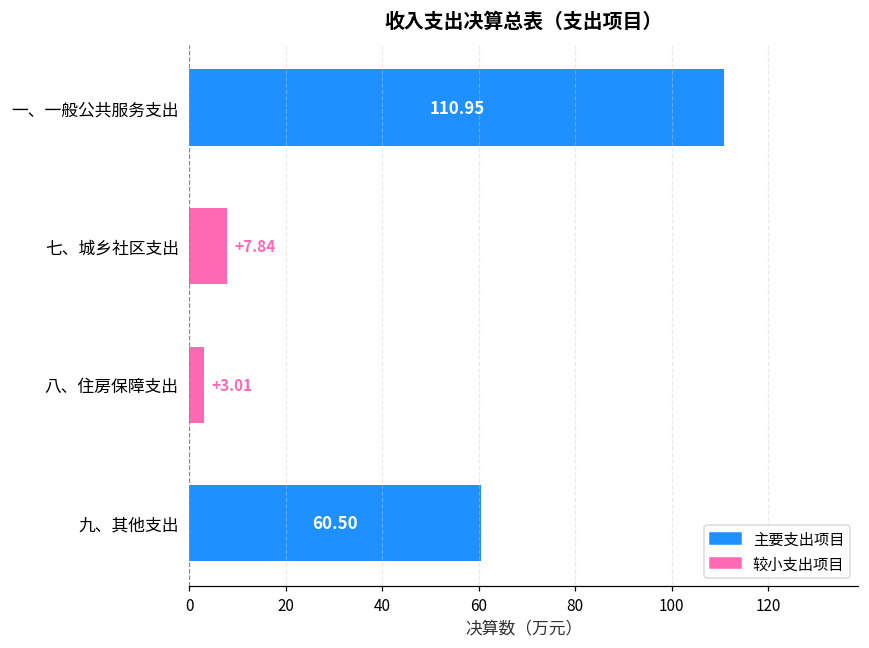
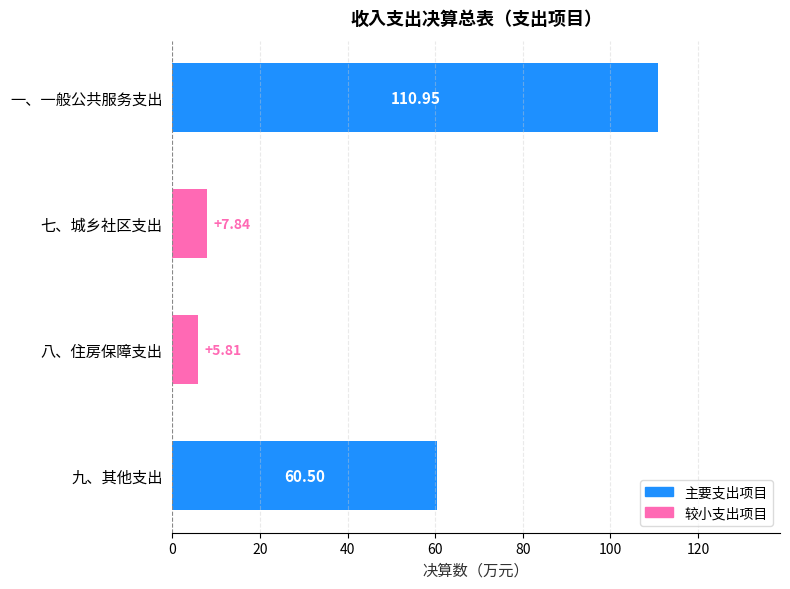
八、住房保障支出: +3.01 -> +5.81
